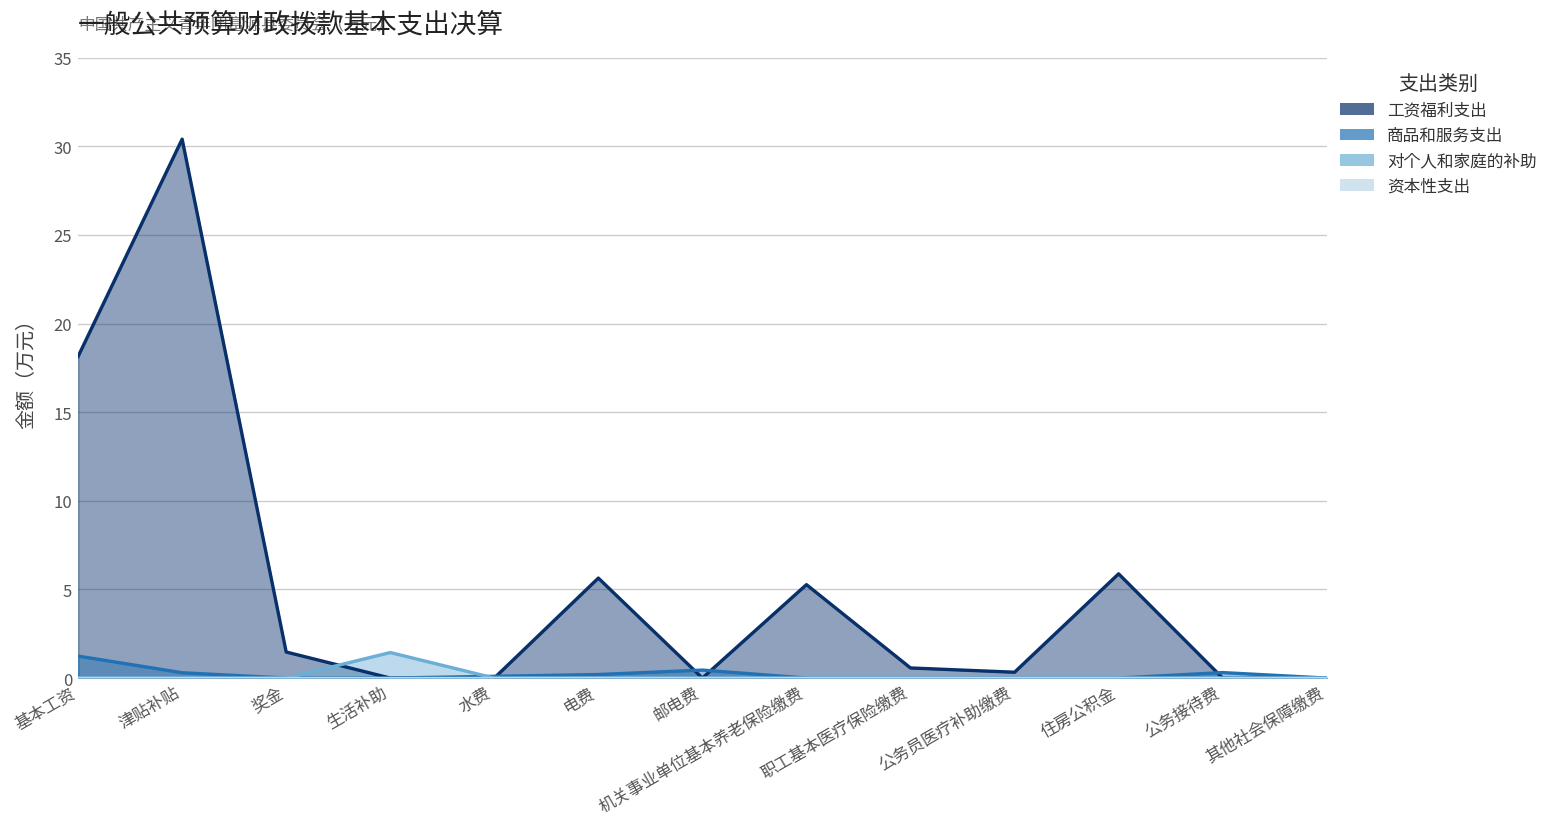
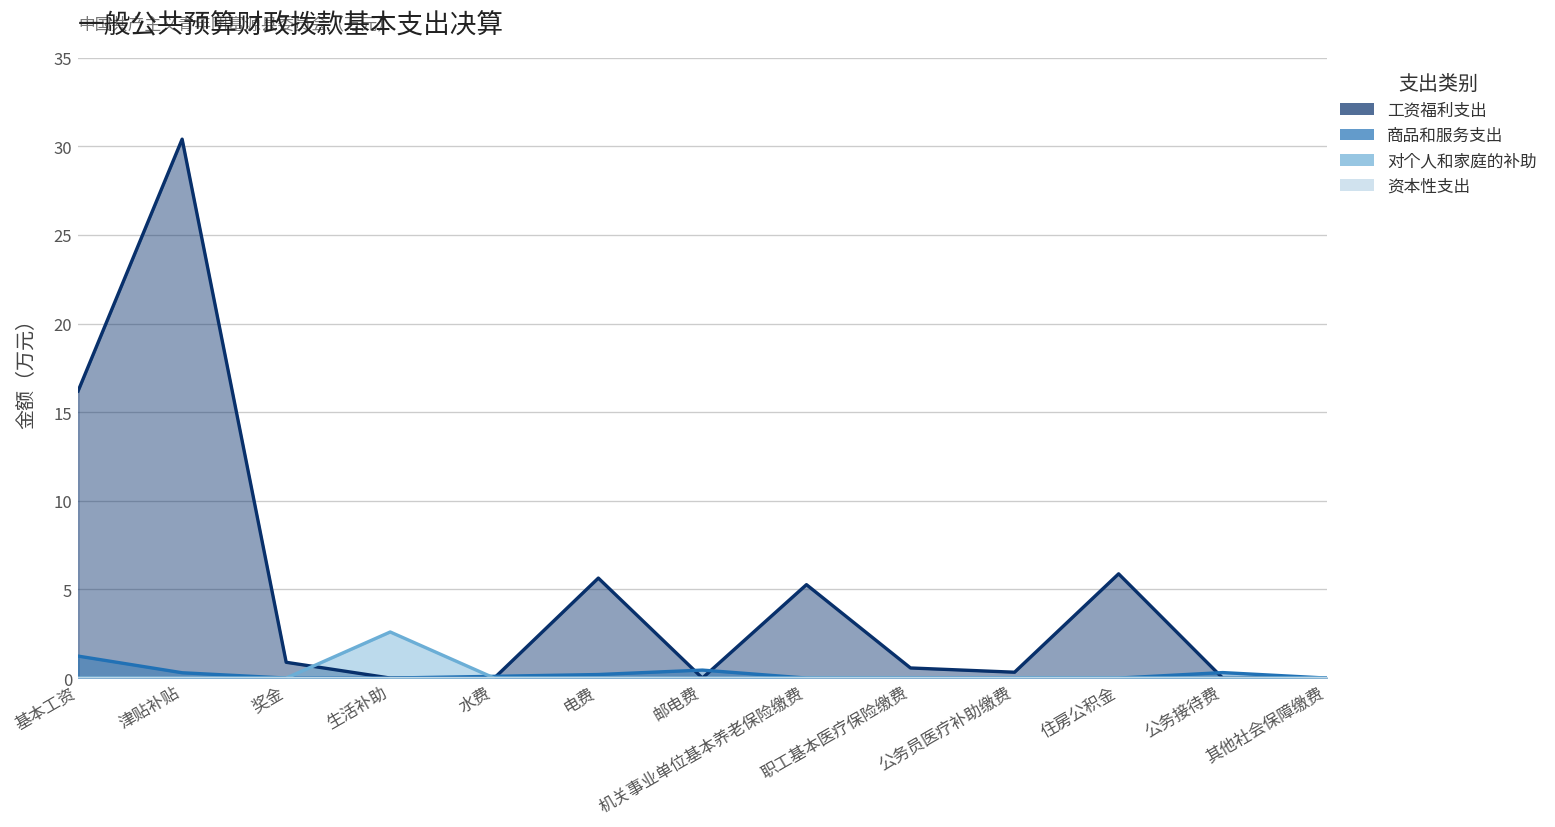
工资福利支出, 基本工资: 18.1 -> 16.2
工资福利支出, 奖金: 1.5 -> 0.9
对个人和家庭的补助, 生活补助: 1.4 -> 2.6
